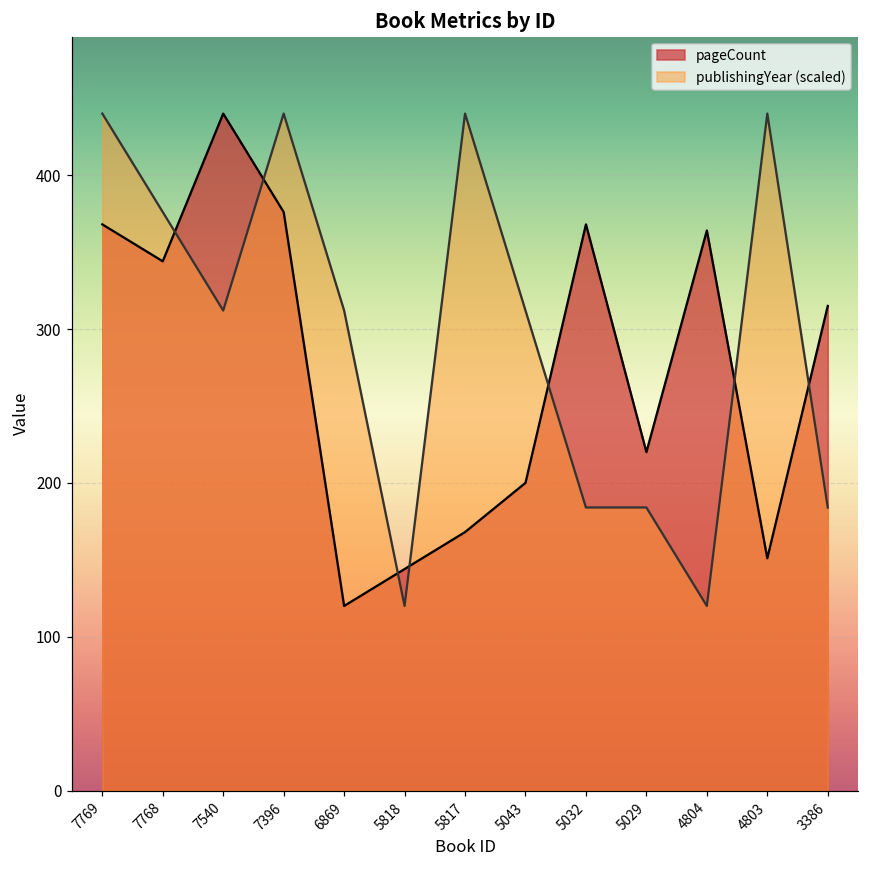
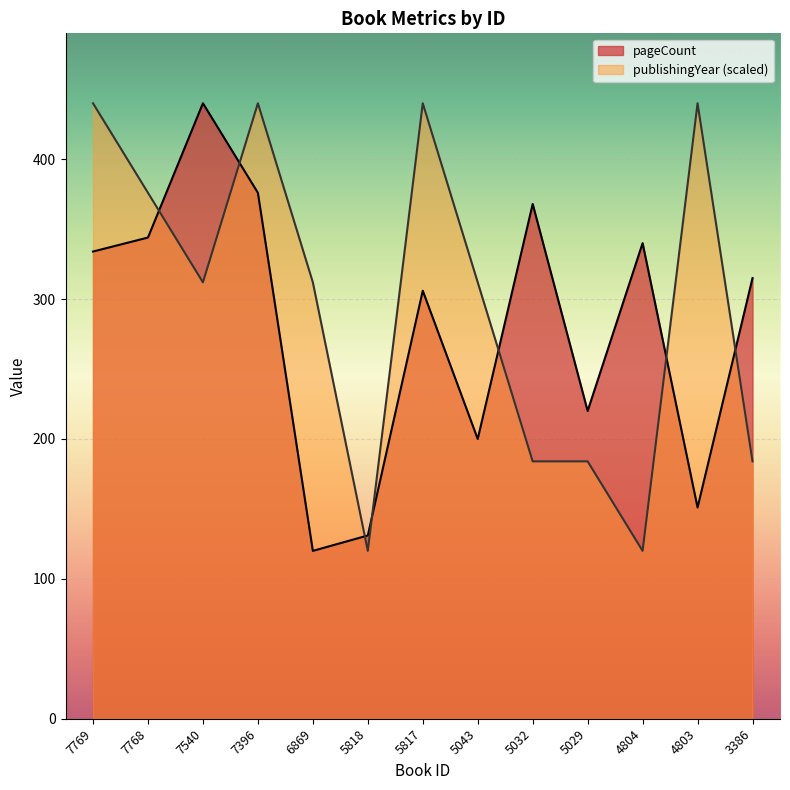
pageCount, 7769: 368 -> 334
pageCount, 5818: 144 -> 131
pageCount, 5817: 168 -> 306
pageCount, 4804: 364 -> 340
